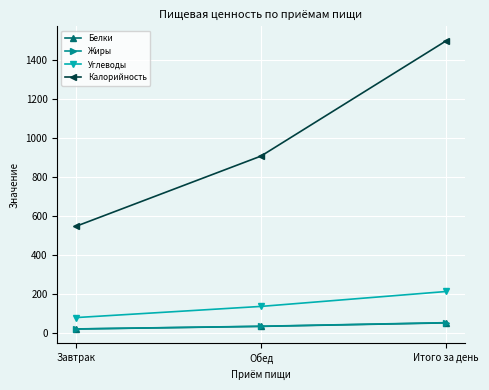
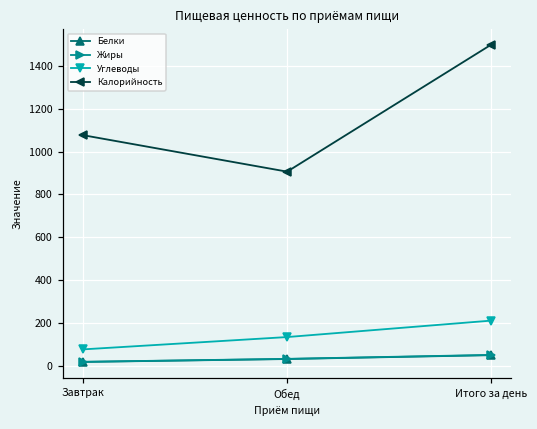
Калорийность, Завтрак: 550 -> 1080
